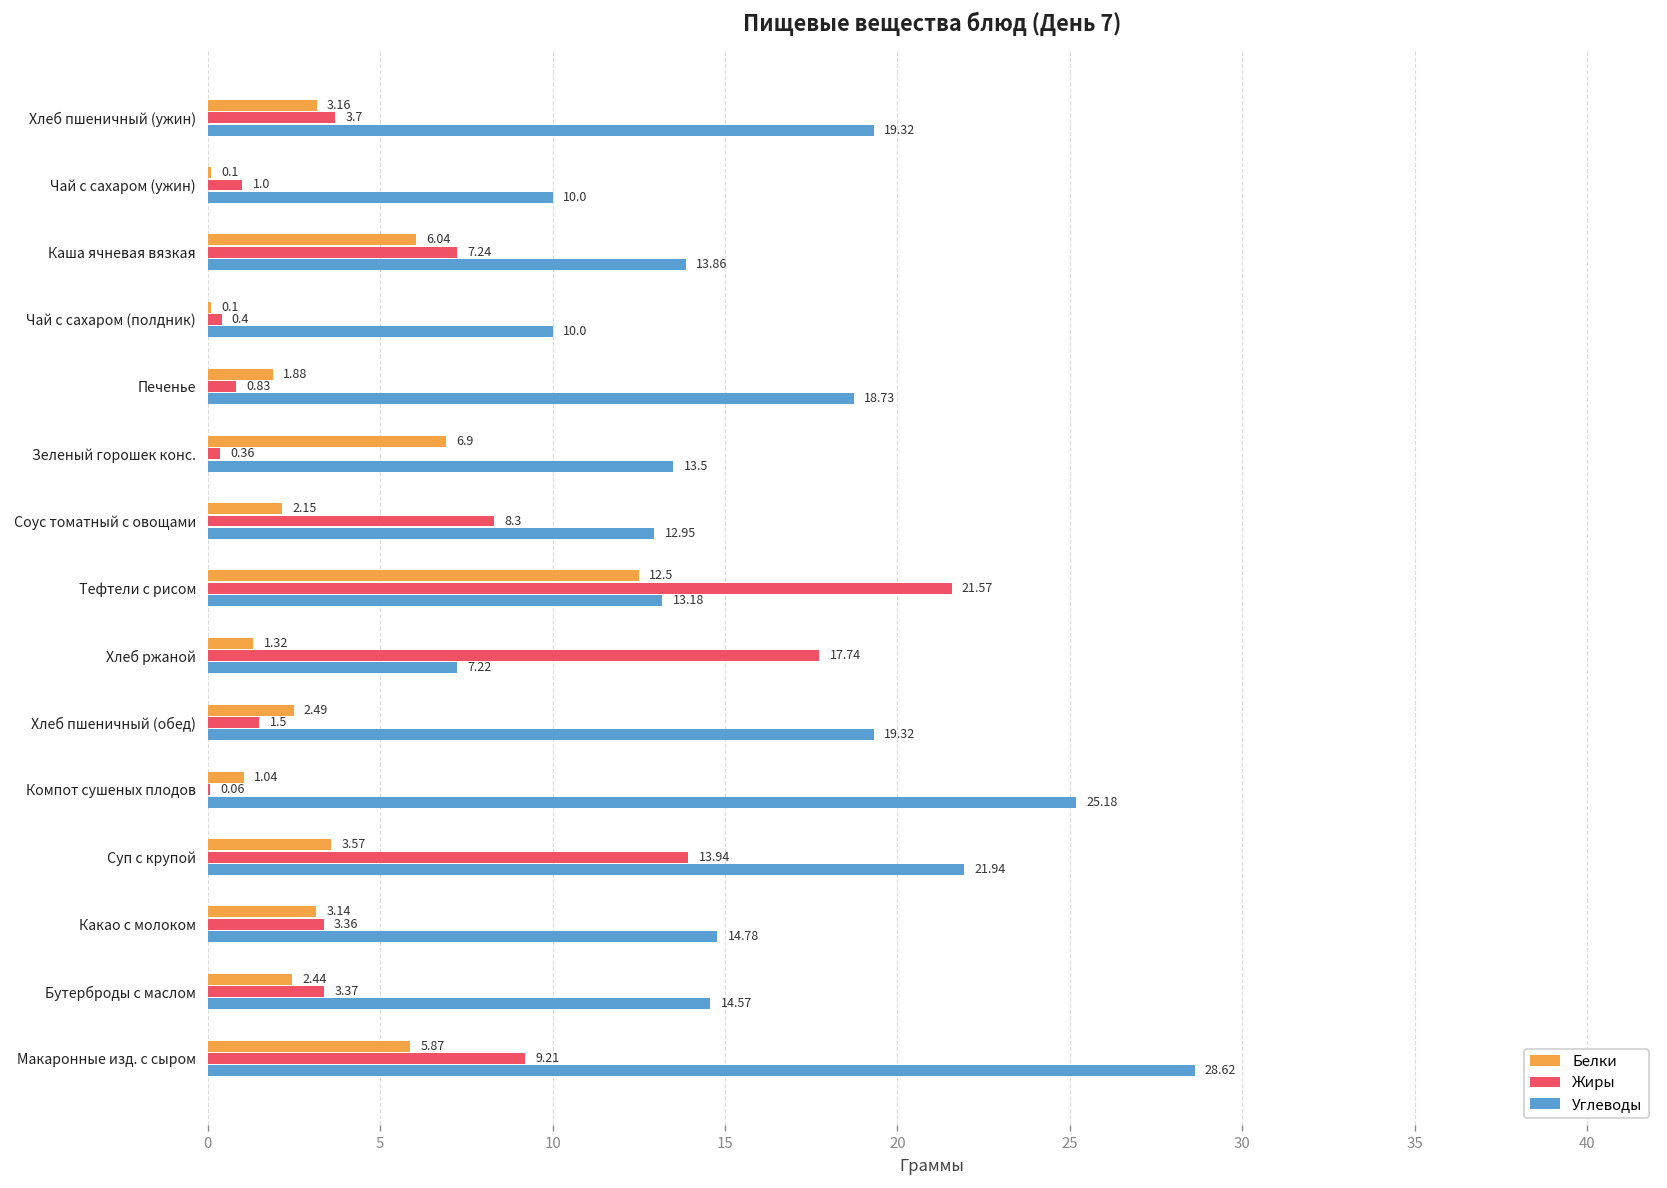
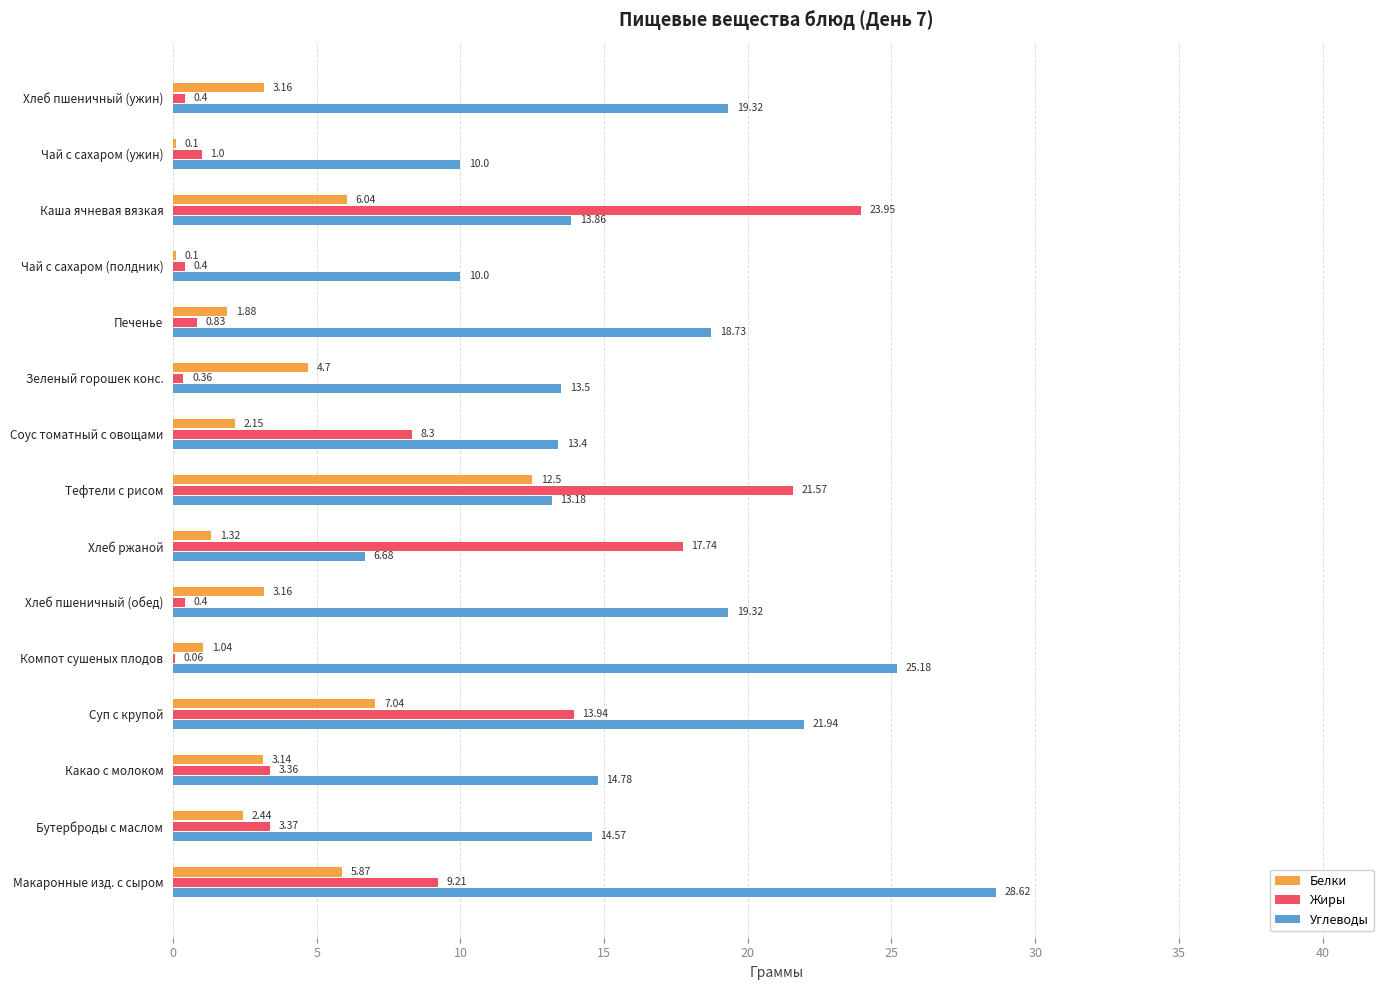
Жиры, Хлеб пшеничный (ужин): 3.7 -> 0.4
Жиры, Каша ячневая вязкая: 7.24 -> 23.95
Белки, Зеленый горошек конс.: 6.9 -> 4.7
Углеводы, Соус томатный с овощами: 12.95 -> 13.4
Углеводы, Хлеб ржаной: 7.22 -> 6.68
Белки, Хлеб пшеничный (обед): 2.49 -> 3.16
Жиры, Хлеб пшеничный (обед): 1.5 -> 0.4
Белки, Суп с крупой: 3.57 -> 7.04
